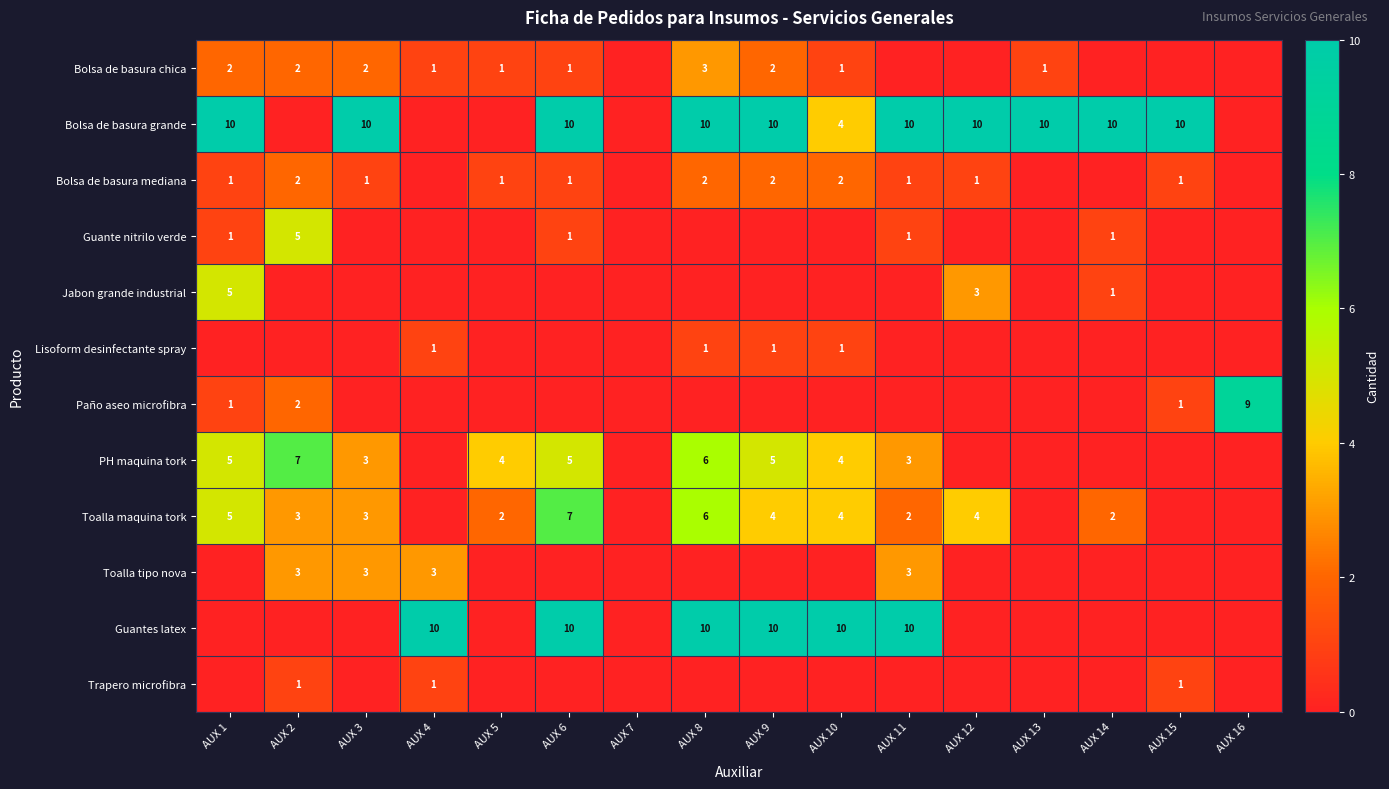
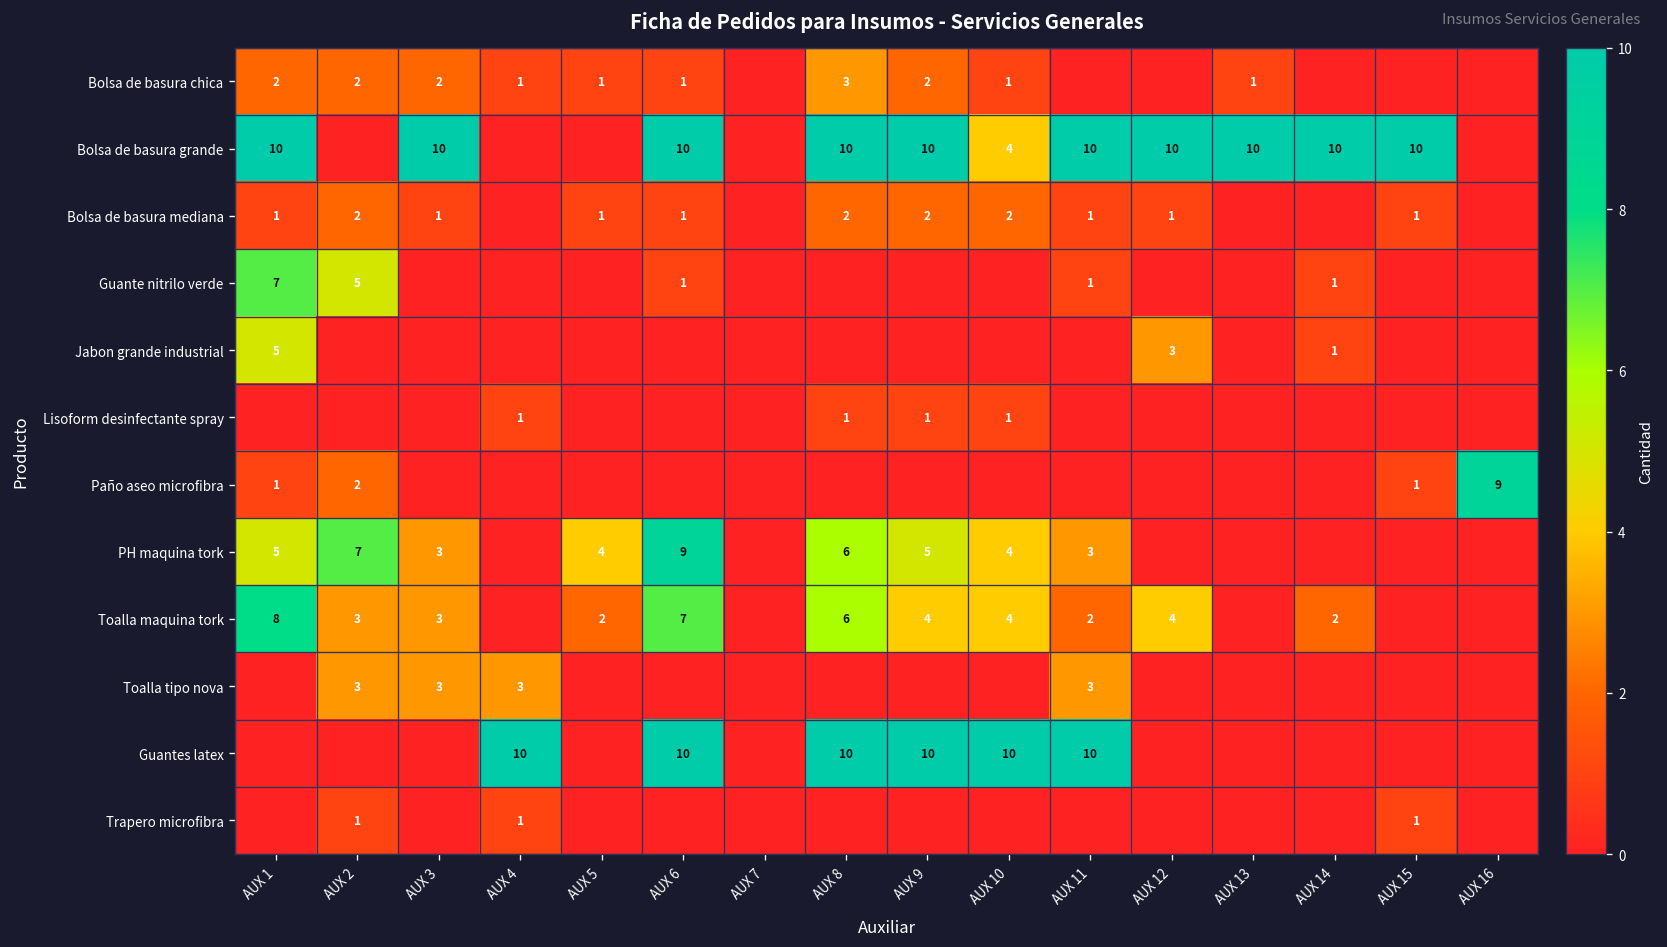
Guante nitrilo verde, AUX 1: 1 -> 7
PH maquina tork, AUX 6: 5 -> 9
Toalla maquina tork, AUX 1: 5 -> 8
